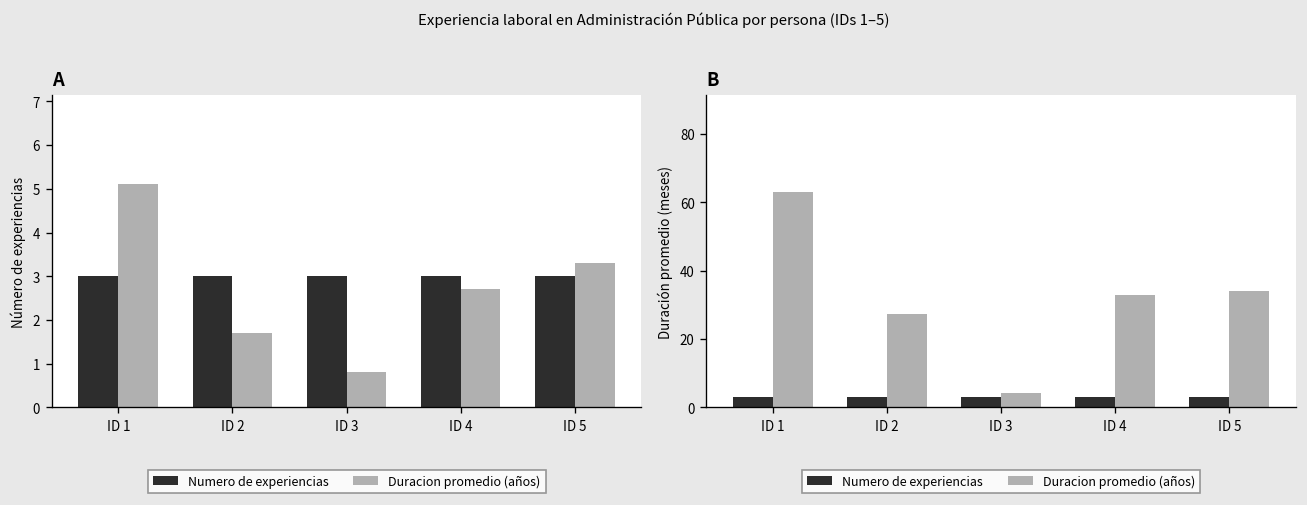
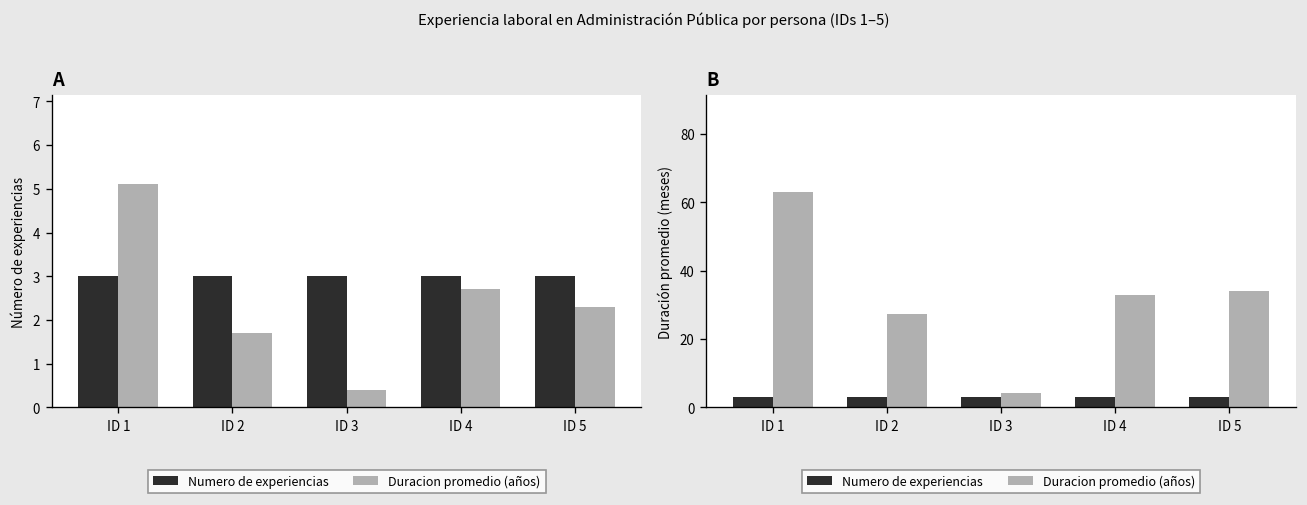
A, Duracion promedio (años), ID 3: 0.8 -> 0.4
A, Duracion promedio (años), ID 5: 3.3 -> 2.3
